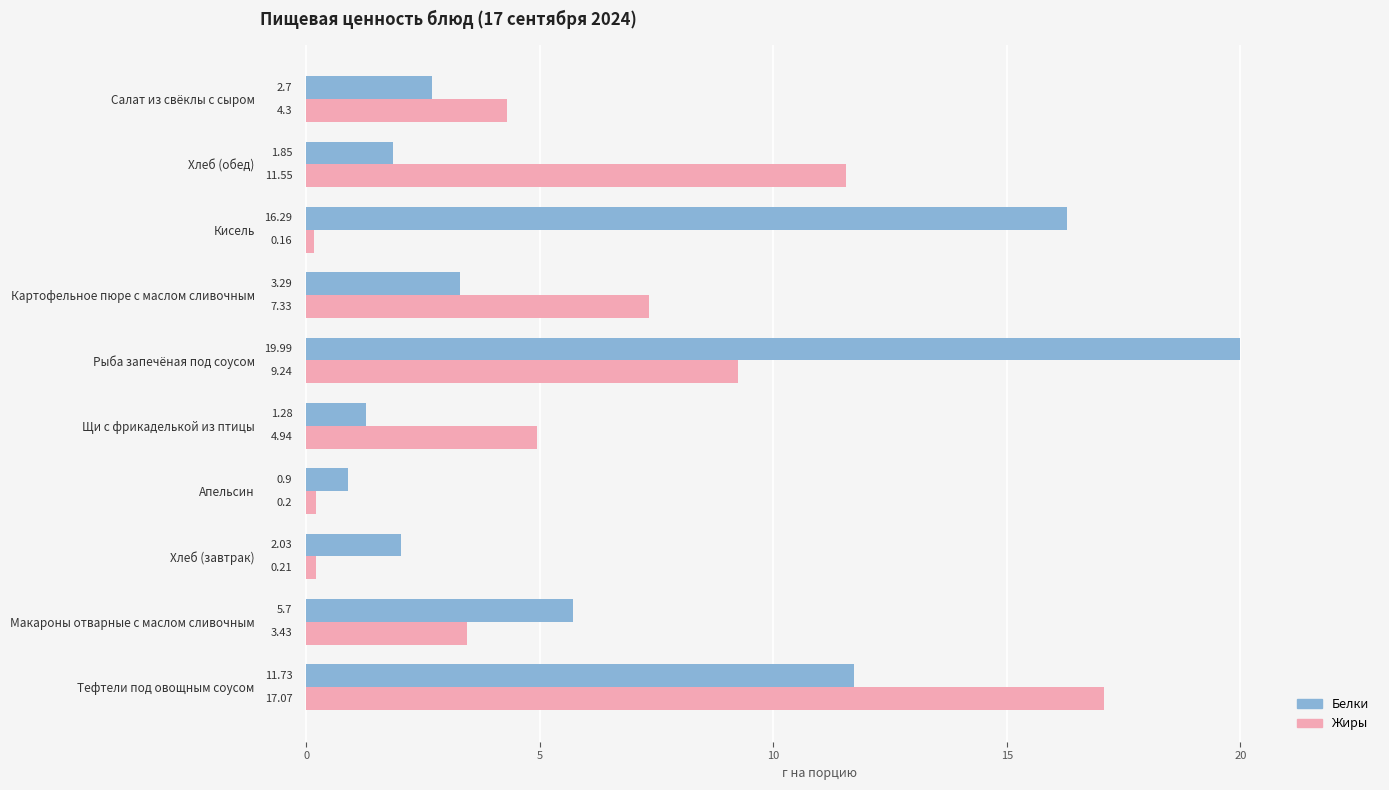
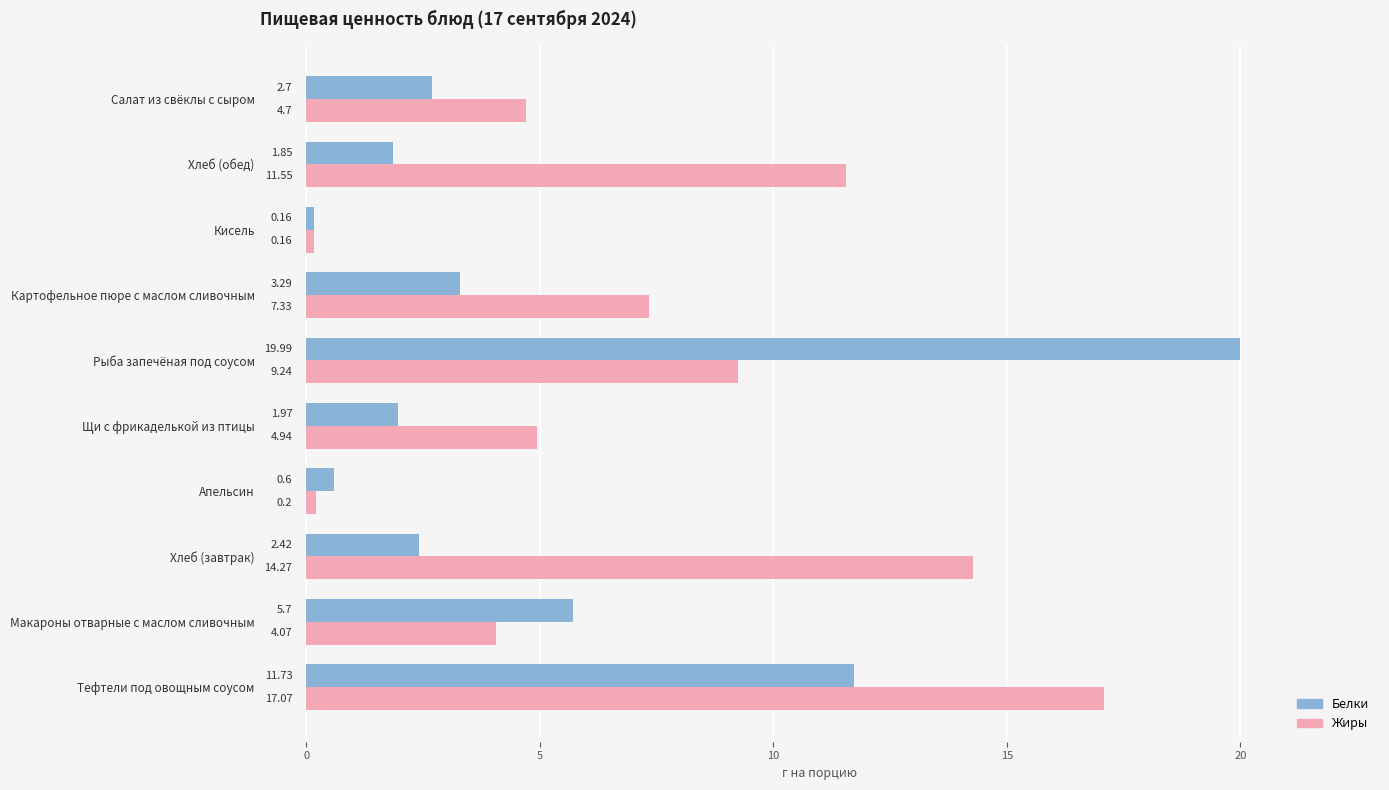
Жиры, Салат из свёклы с сыром: 4.3 -> 4.7
Белки, Кисель: 16.29 -> 0.16
Белки, Щи с фрикаделькой из птицы: 1.28 -> 1.97
Белки, Апельсин: 0.9 -> 0.6
Белки, Хлеб (завтрак): 2.03 -> 2.42
Жиры, Хлеб (завтрак): 0.21 -> 14.27
Жиры, Макароны отварные с маслом сливочным: 3.43 -> 4.07
